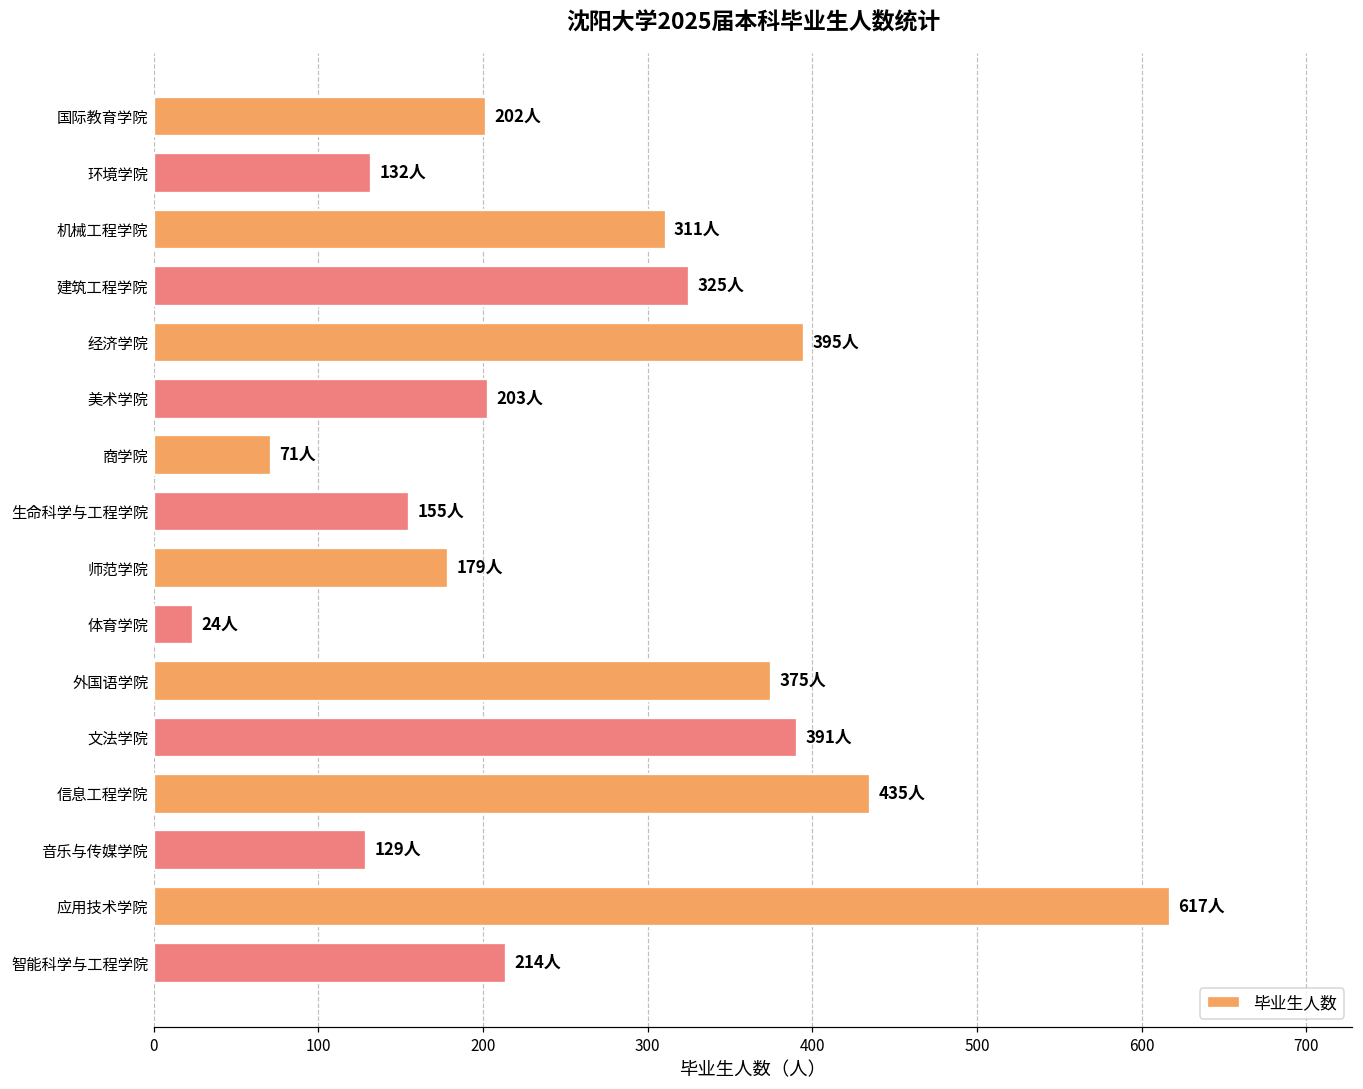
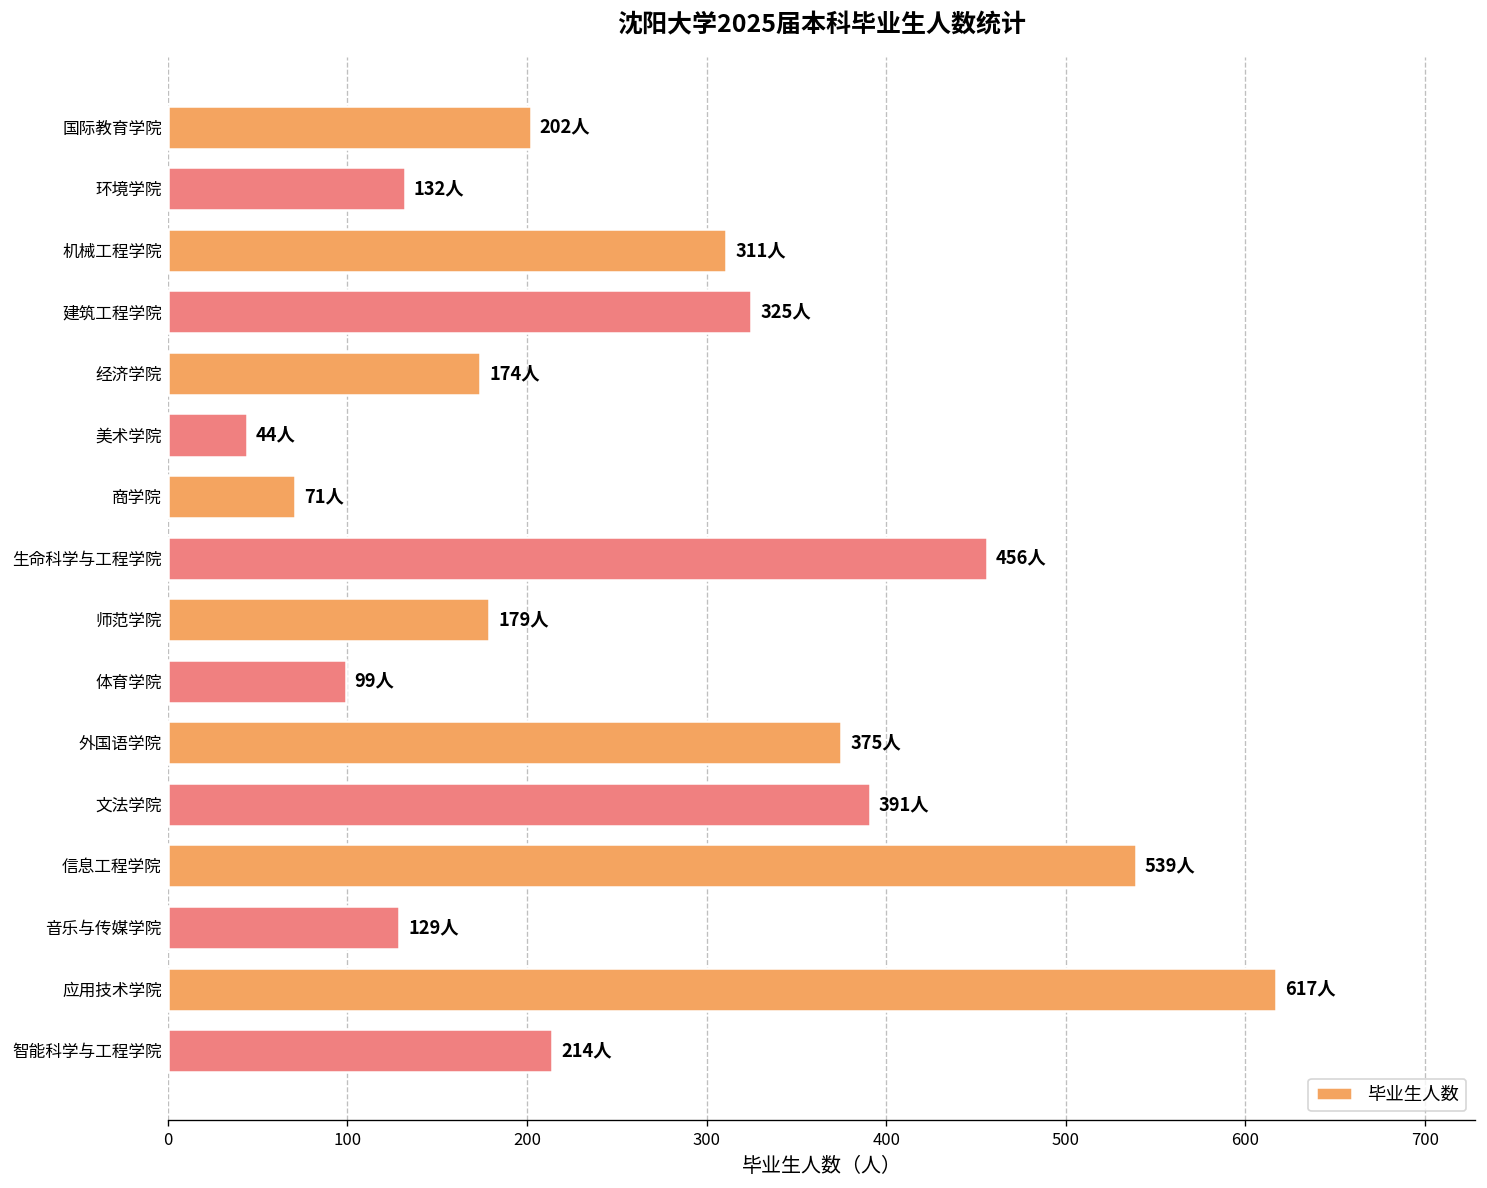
经济学院: 395人 -> 174人
美术学院: 203人 -> 44人
生命科学与工程学院: 155人 -> 456人
体育学院: 24人 -> 99人
信息工程学院: 435人 -> 539人
